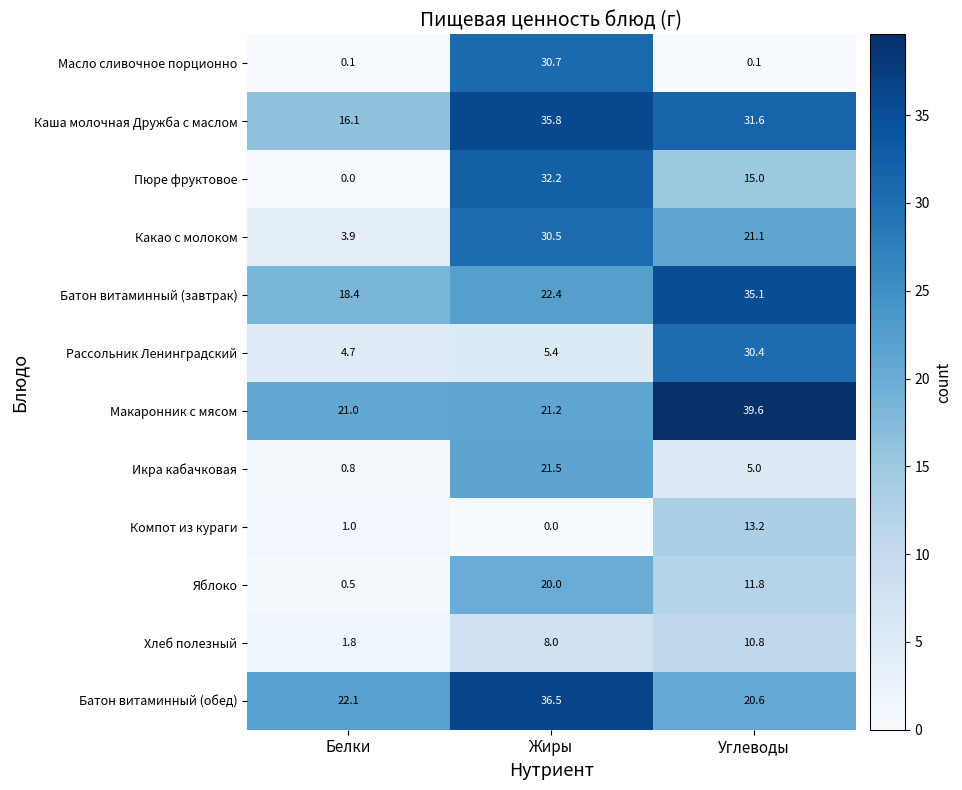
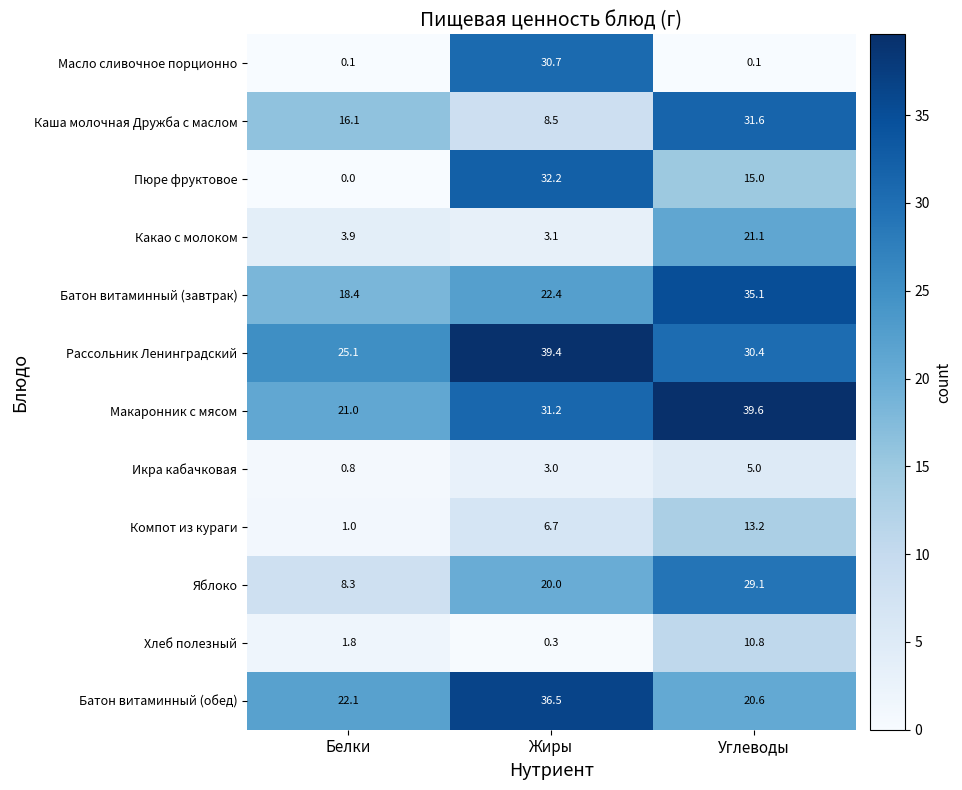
Каша молочная Дружба с маслом, Жиры: 35.8 -> 8.5
Какао с молоком, Жиры: 30.5 -> 3.1
Рассольник Ленинградский, Белки: 4.7 -> 25.1
Рассольник Ленинградский, Жиры: 5.4 -> 39.4
Макаронник с мясом, Жиры: 21.2 -> 31.2
Икра кабачковая, Жиры: 21.5 -> 3.0
Компот из кураги, Жиры: 0.0 -> 6.7
Яблоко, Белки: 0.5 -> 8.3
Яблоко, Углеводы: 11.8 -> 29.1
Хлеб полезный, Жиры: 8.0 -> 0.3
